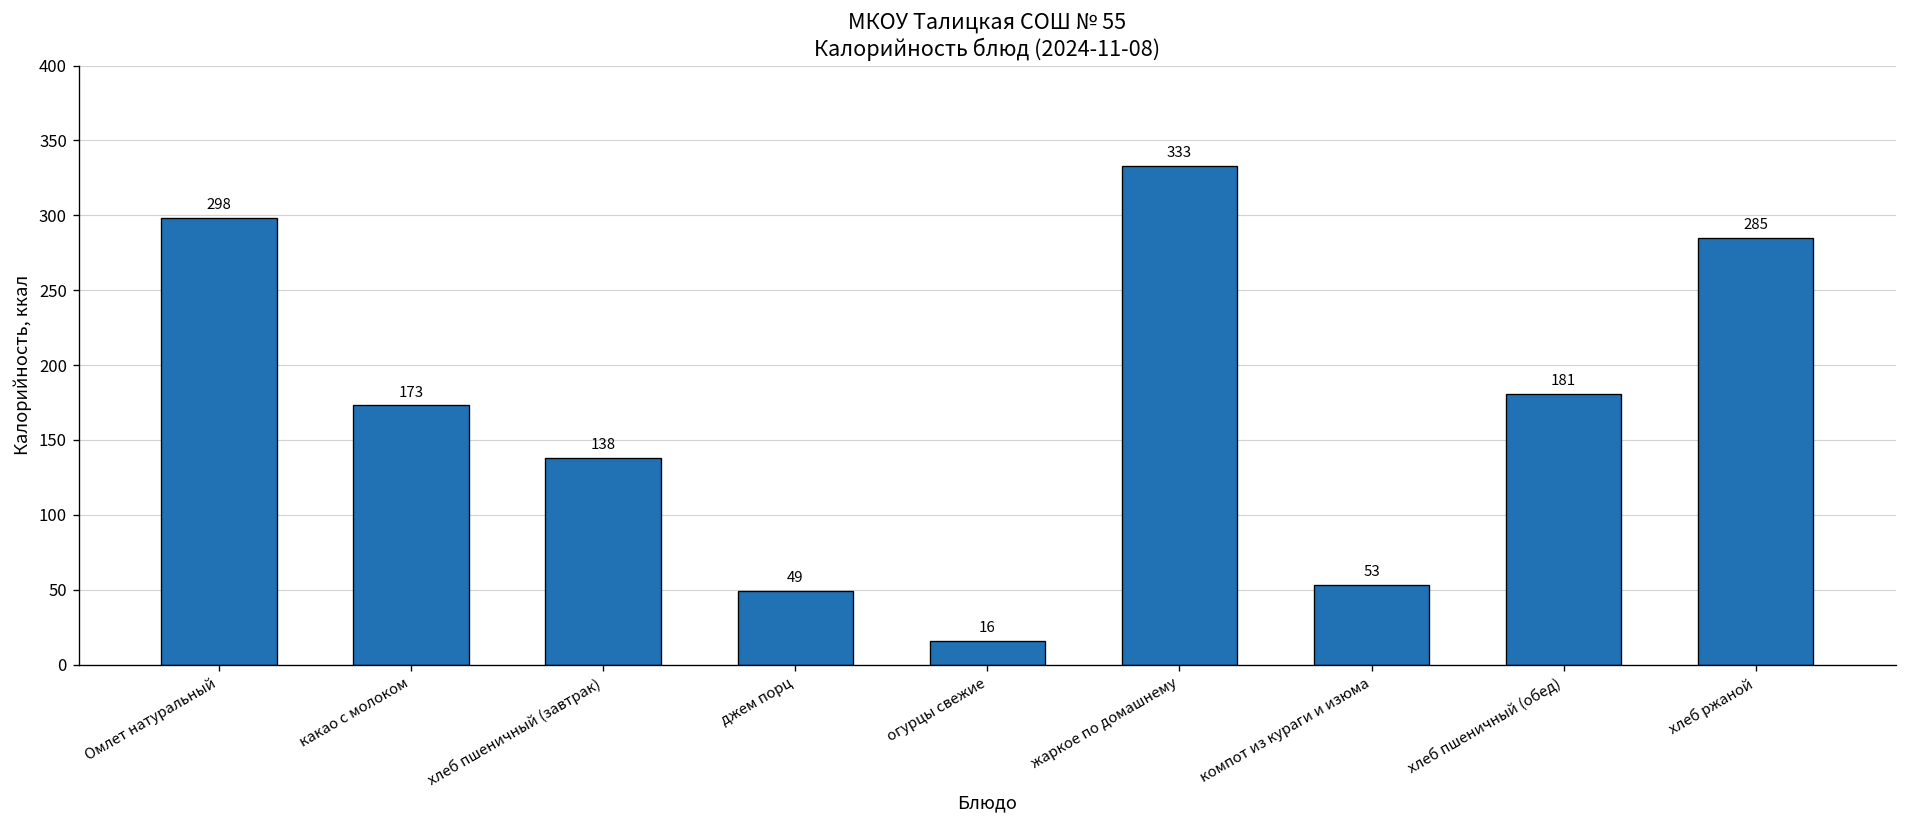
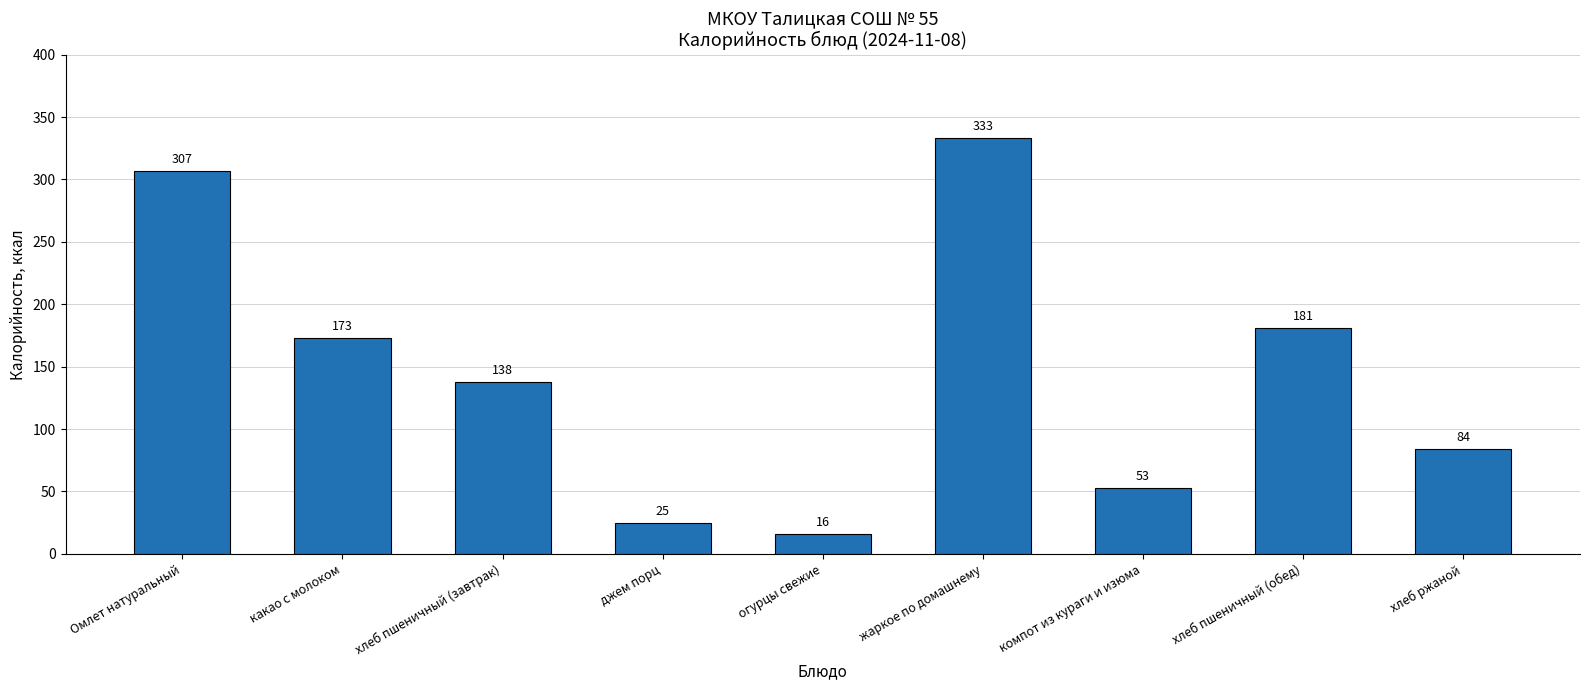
Омлет натуральный: 298 -> 307
джем порц: 49 -> 25
хлеб ржаной: 285 -> 84
